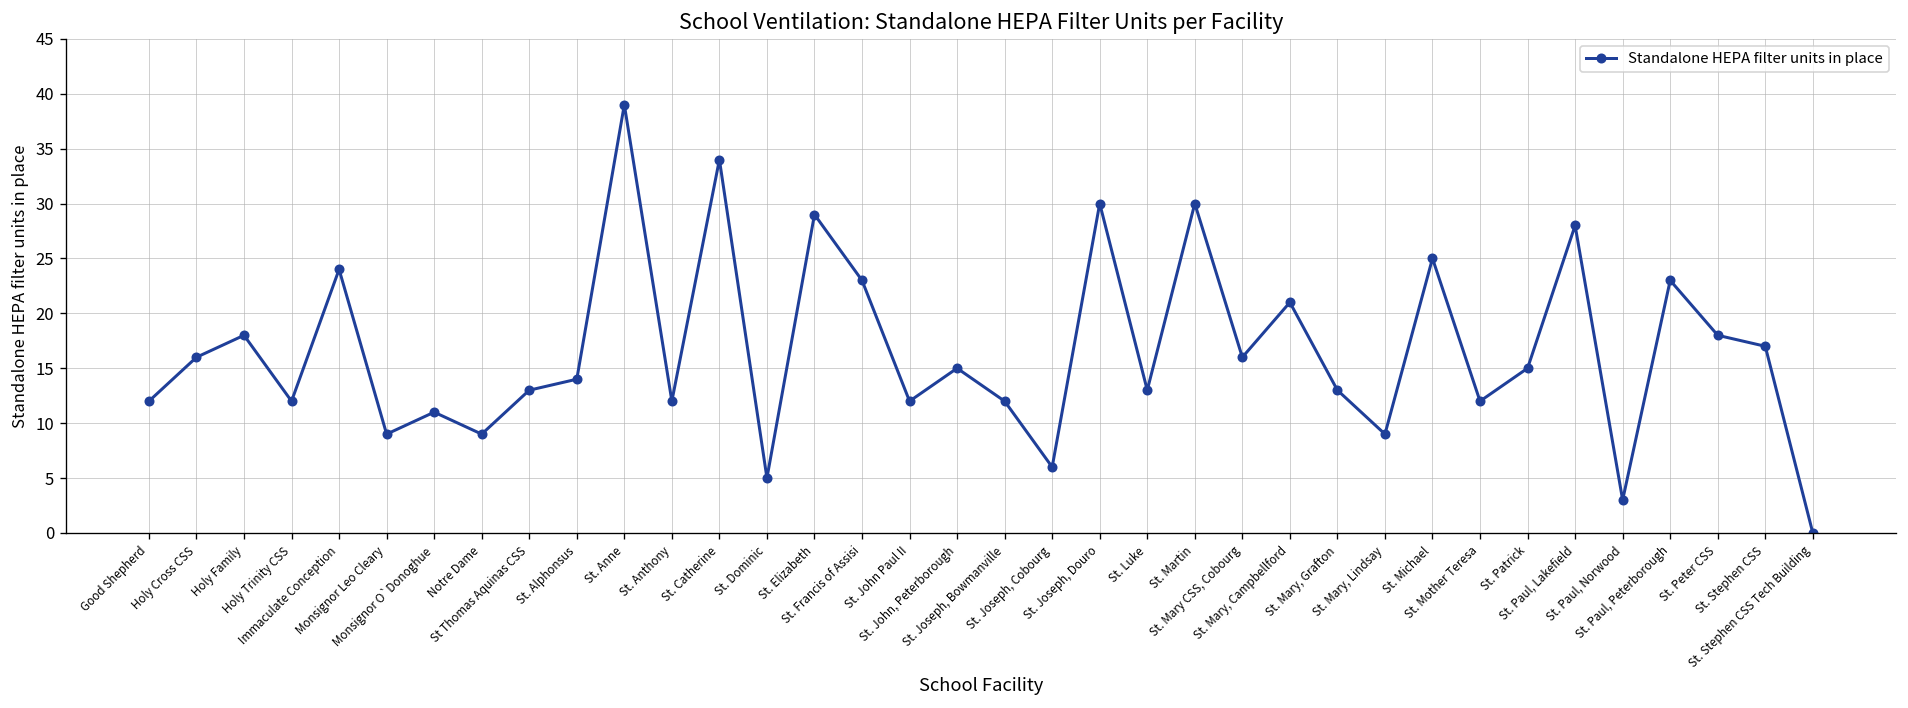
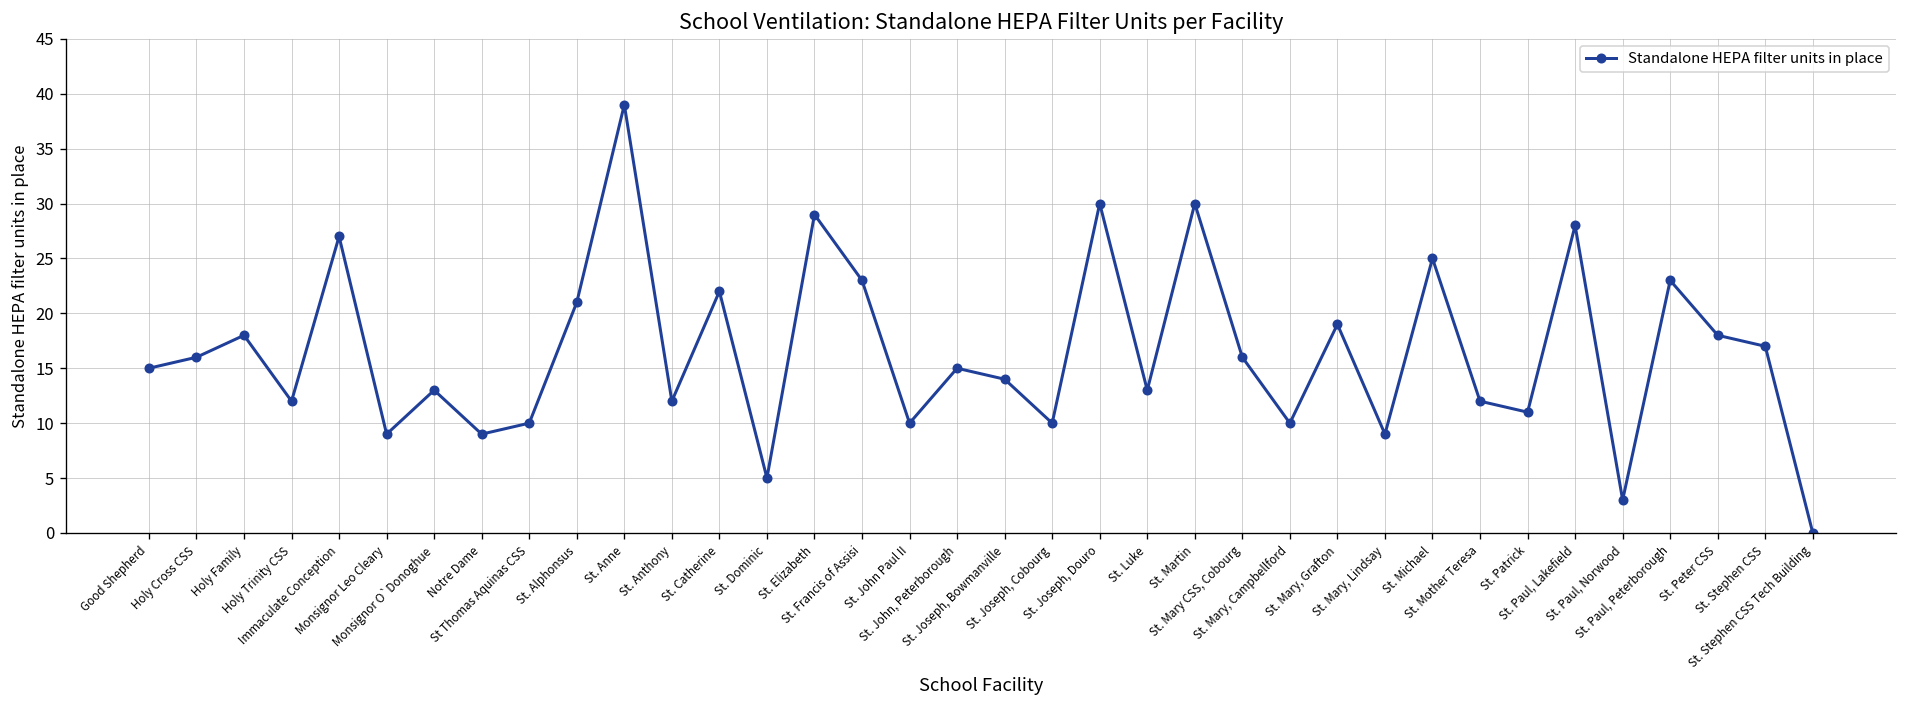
Good Shepherd: 12 -> 15
Immaculate Conception: 24 -> 27
Monsignor O`Donoghue: 11 -> 13
St Thomas Aquinas CSS: 13 -> 10
St. Alphonsus: 14 -> 21
St. Catherine: 34 -> 22
St. John Paul II: 12 -> 10
St. Joseph, Bowmanville: 12 -> 14
St. Joseph, Cobourg: 6 -> 10
St. Mary, Campbellford: 21 -> 10
St. Mary, Grafton: 13 -> 19
St. Patrick: 15 -> 11
